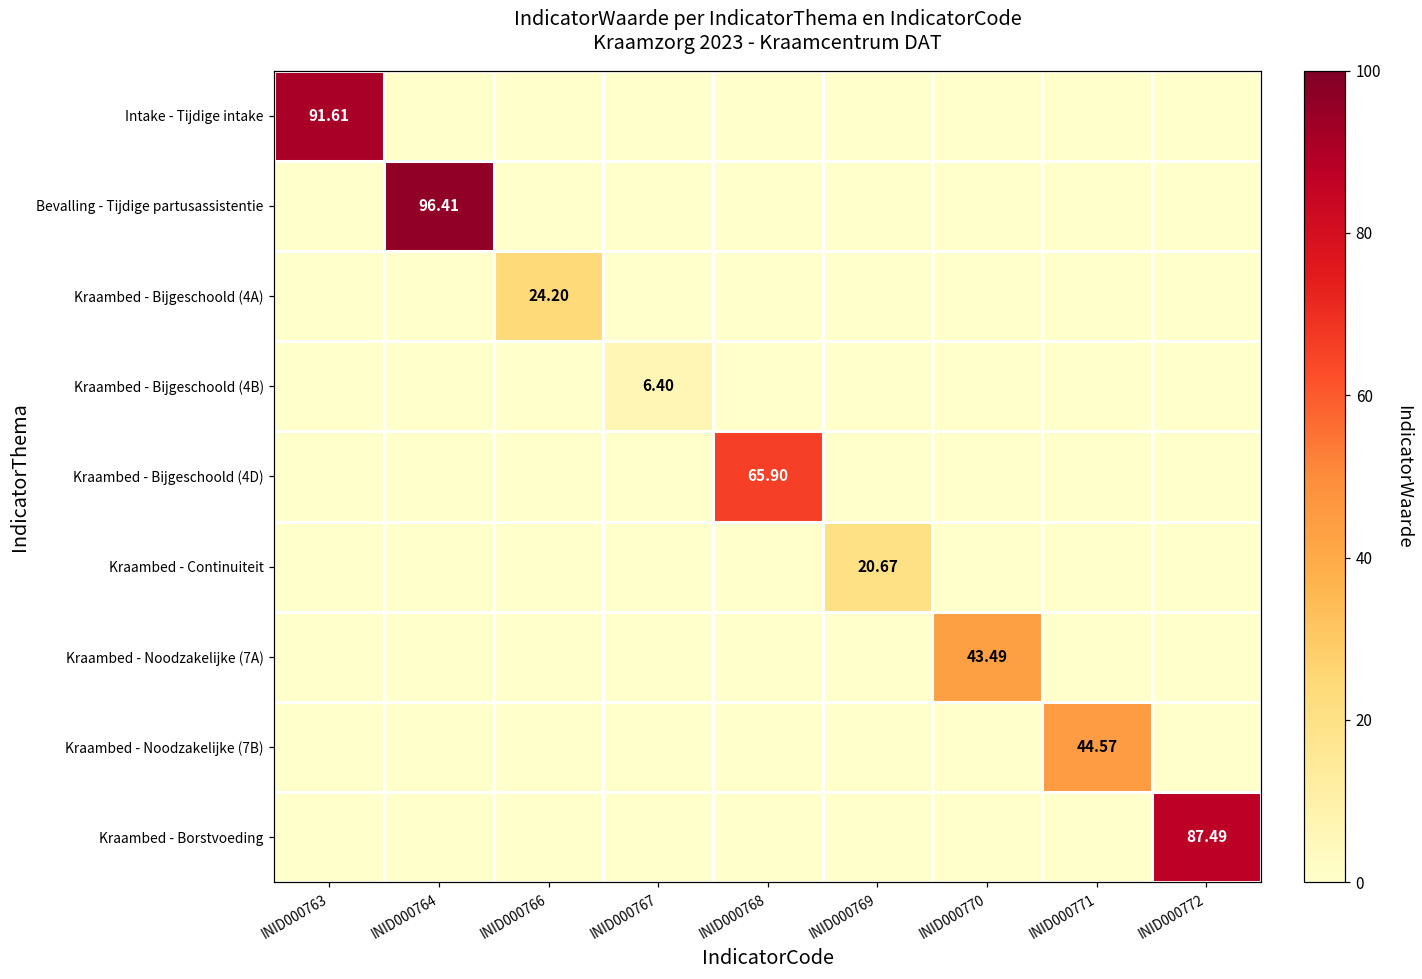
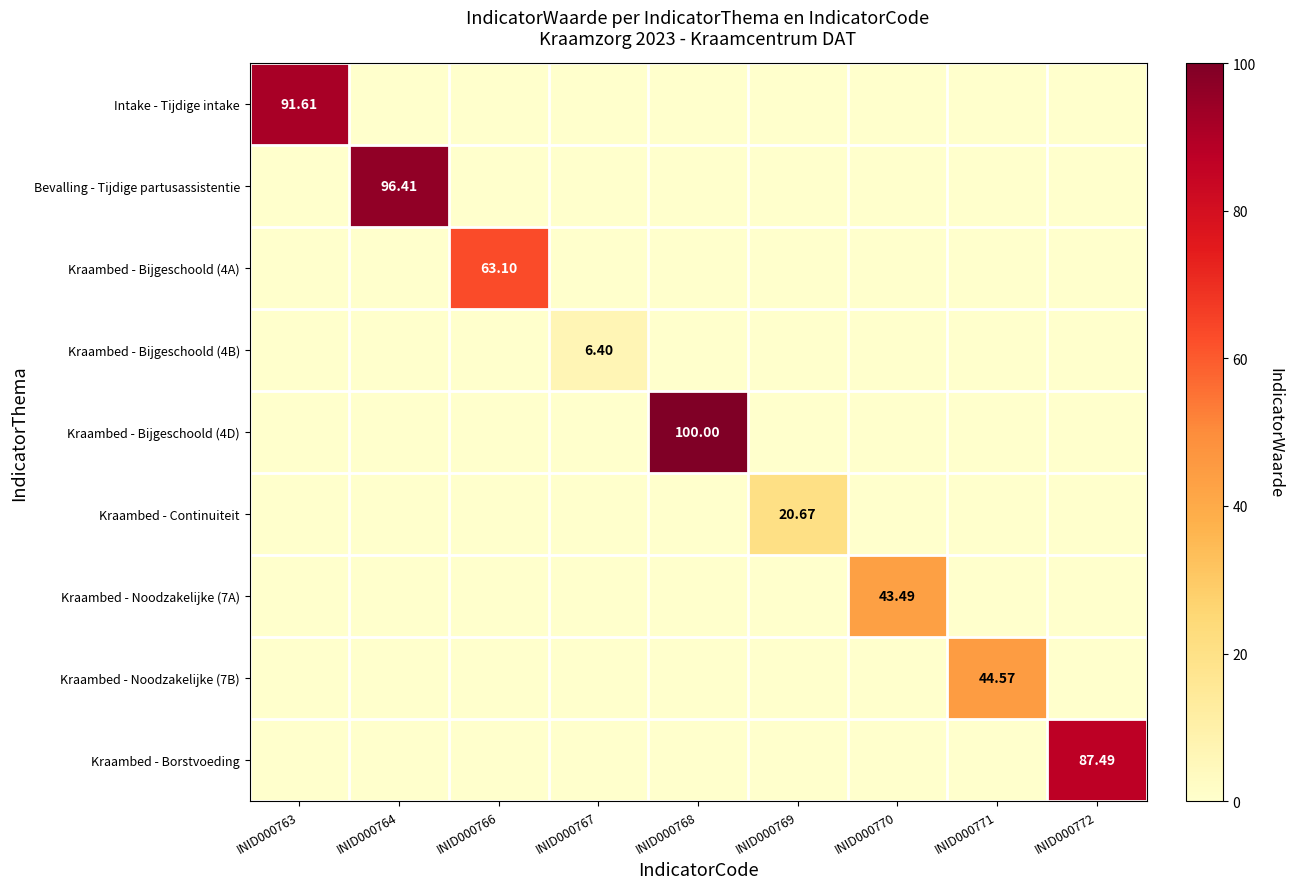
Kraambed - Bijgeschoold (4A), INID000766: 24.20 -> 63.10
Kraambed - Bijgeschoold (4D), INID000768: 65.90 -> 100.00
